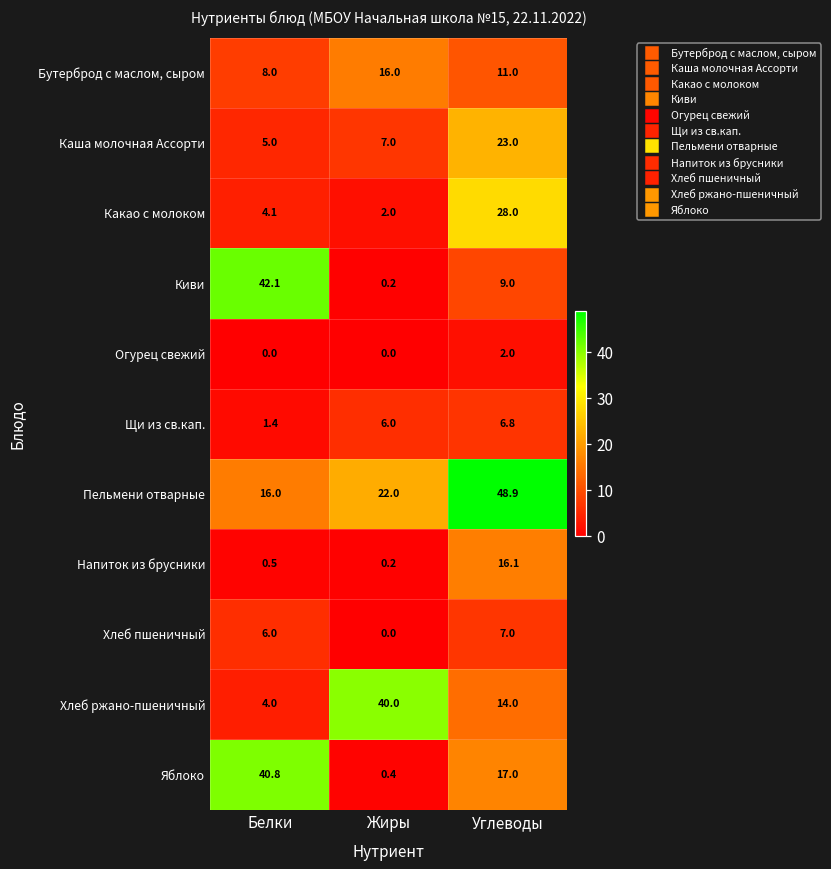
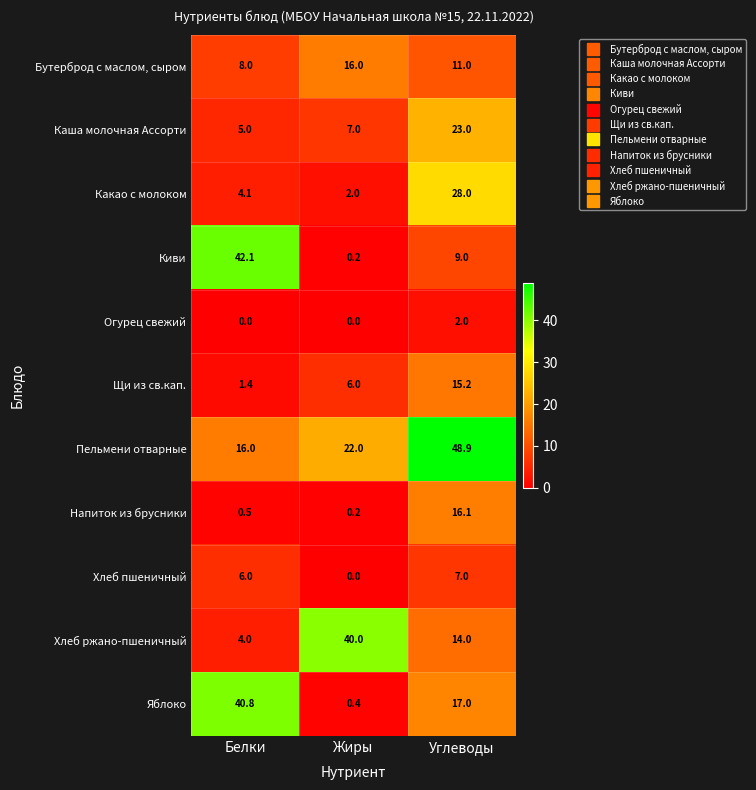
Щи из св.кап., Углеводы: 6.8 -> 15.2
